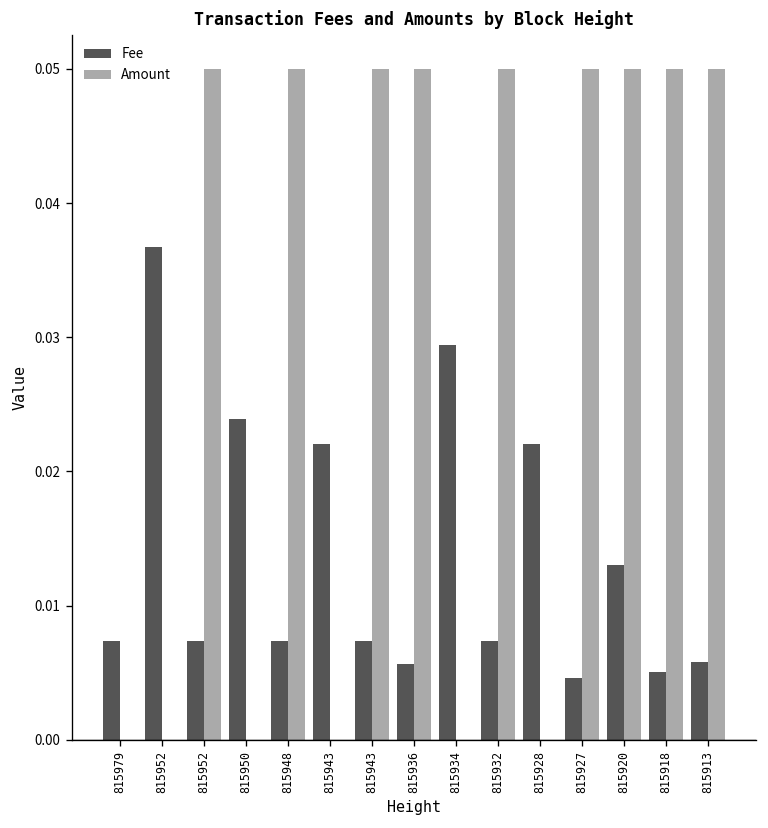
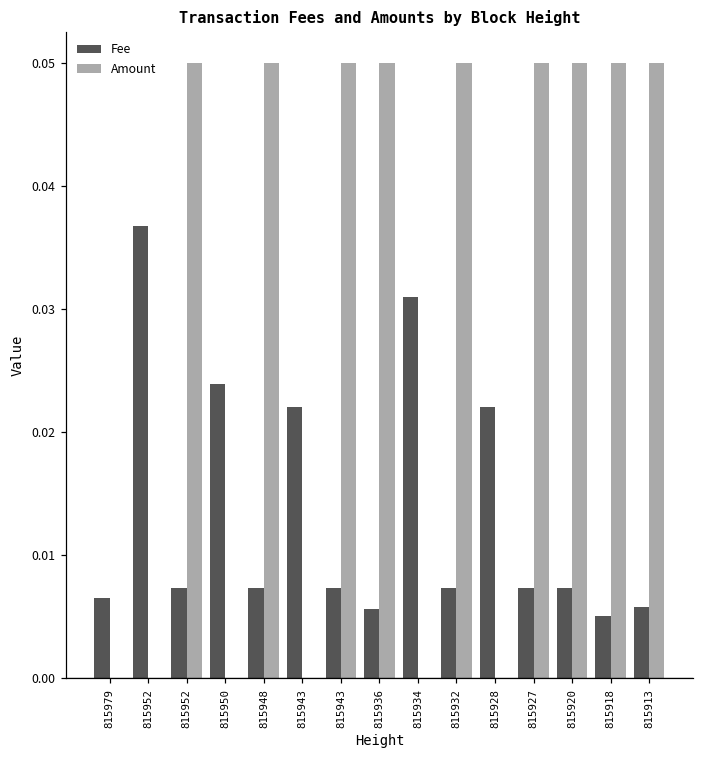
Fee, 815979: 0.0074 -> 0.0065
Fee, 815934: 0.0294 -> 0.0310
Fee, 815927: 0.0046 -> 0.0074
Fee, 815920: 0.0131 -> 0.0074
